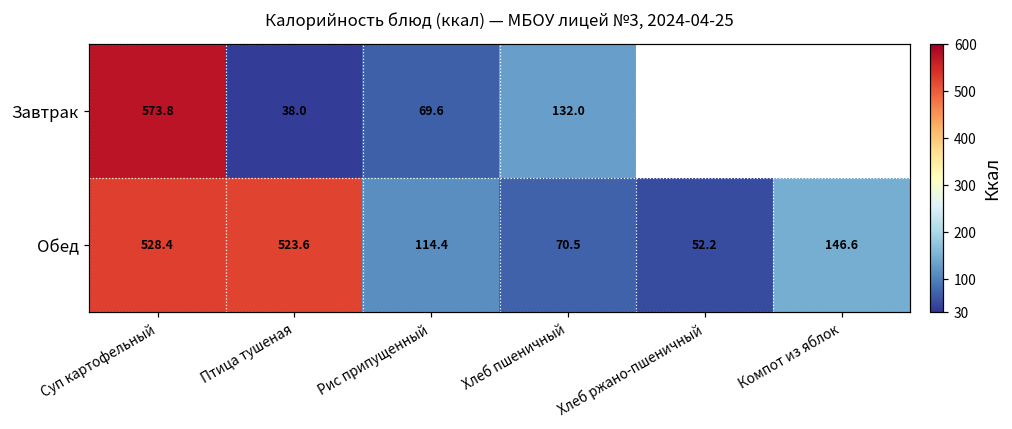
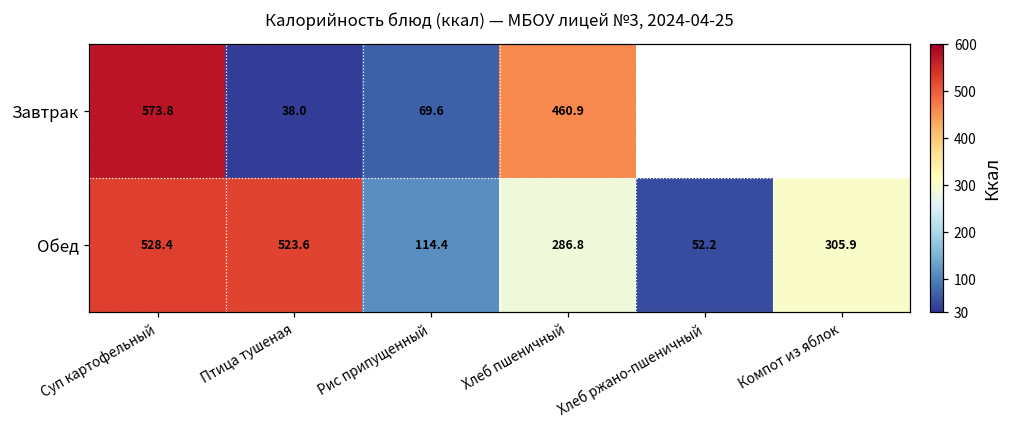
Завтрак, Хлеб пшеничный: 132.0 -> 460.9
Обед, Хлеб пшеничный: 70.5 -> 286.8
Обед, Компот из яблок: 146.6 -> 305.9
